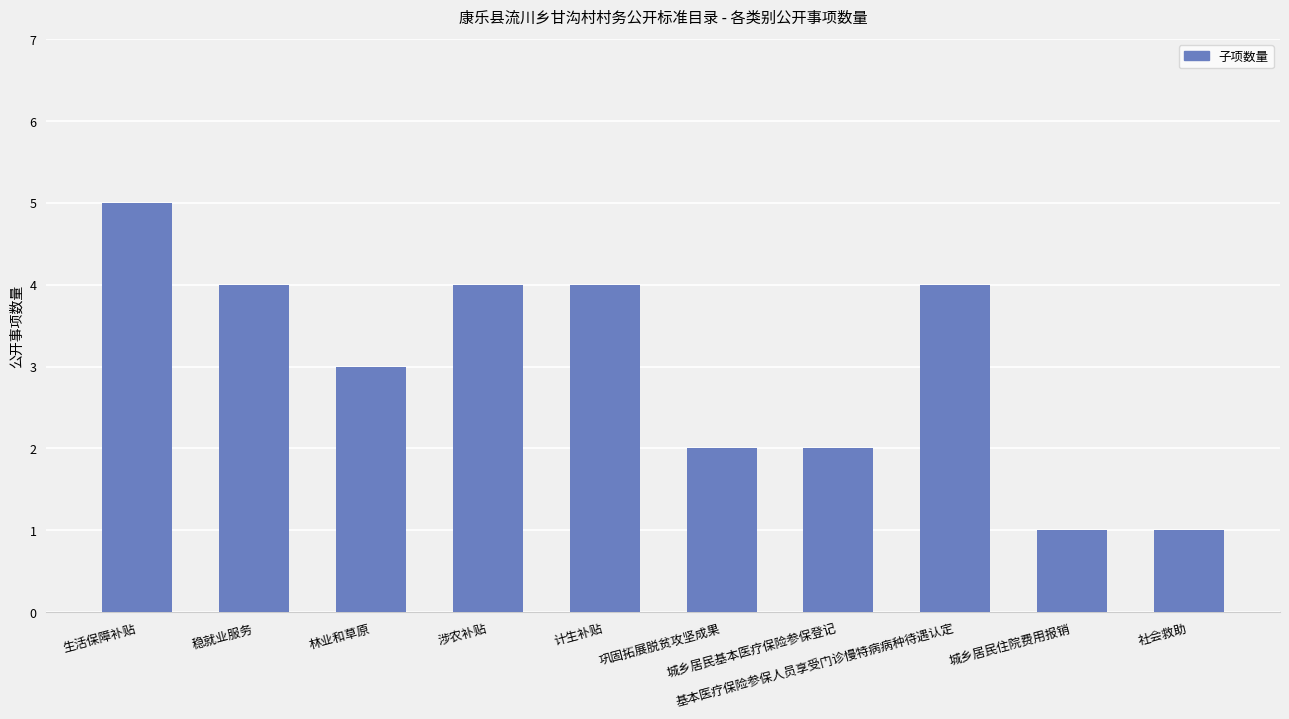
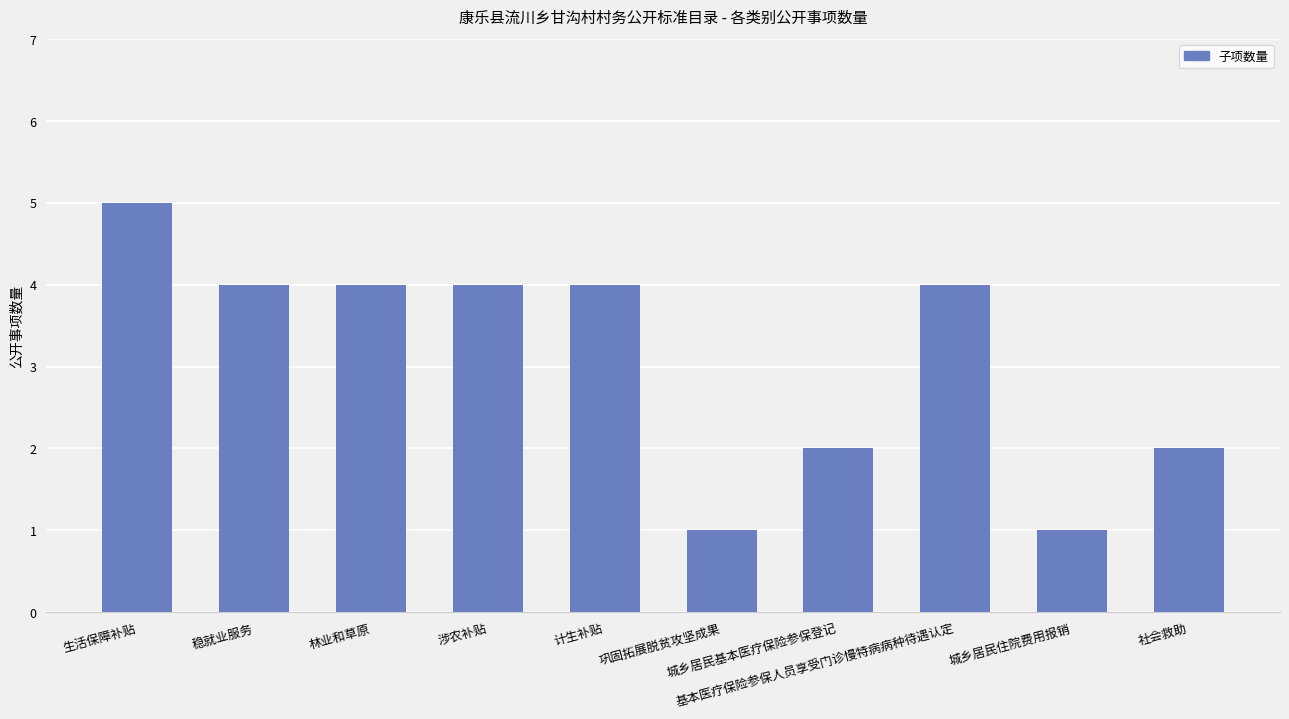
林业和草原: 3 -> 4
巩固拓展脱贫攻坚成果: 2 -> 1
社会救助: 1 -> 2
